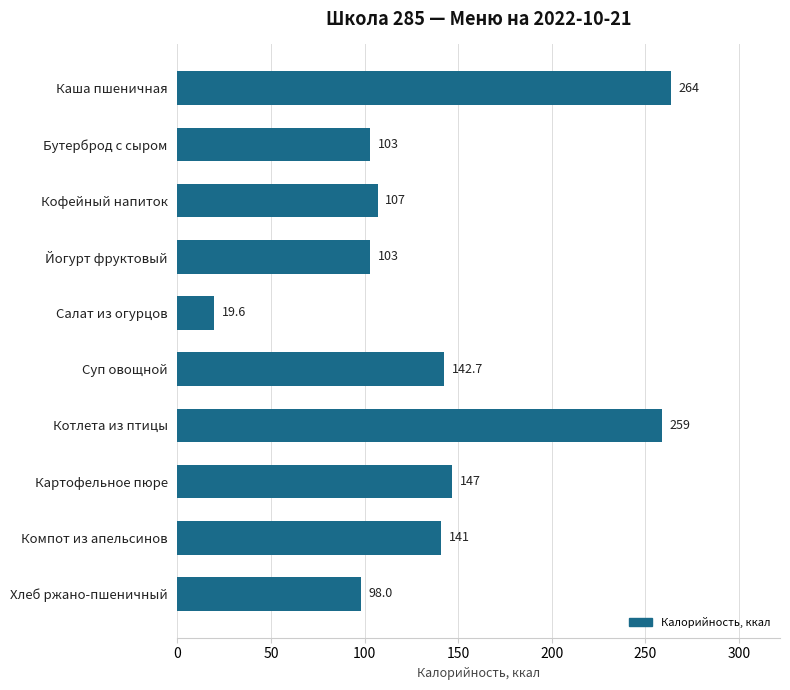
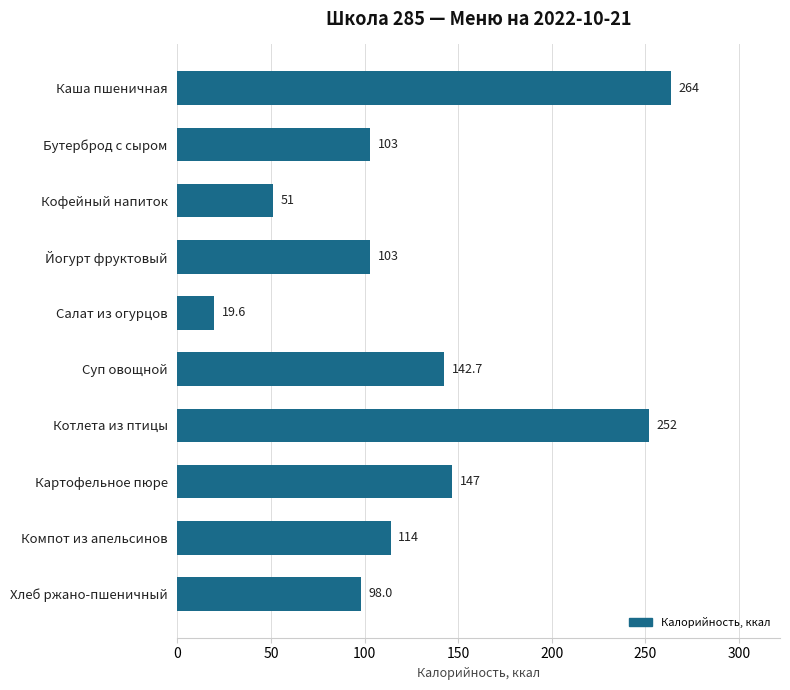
Кофейный напиток: 107 -> 51
Котлета из птицы: 259 -> 252
Компот из апельсинов: 141 -> 114
